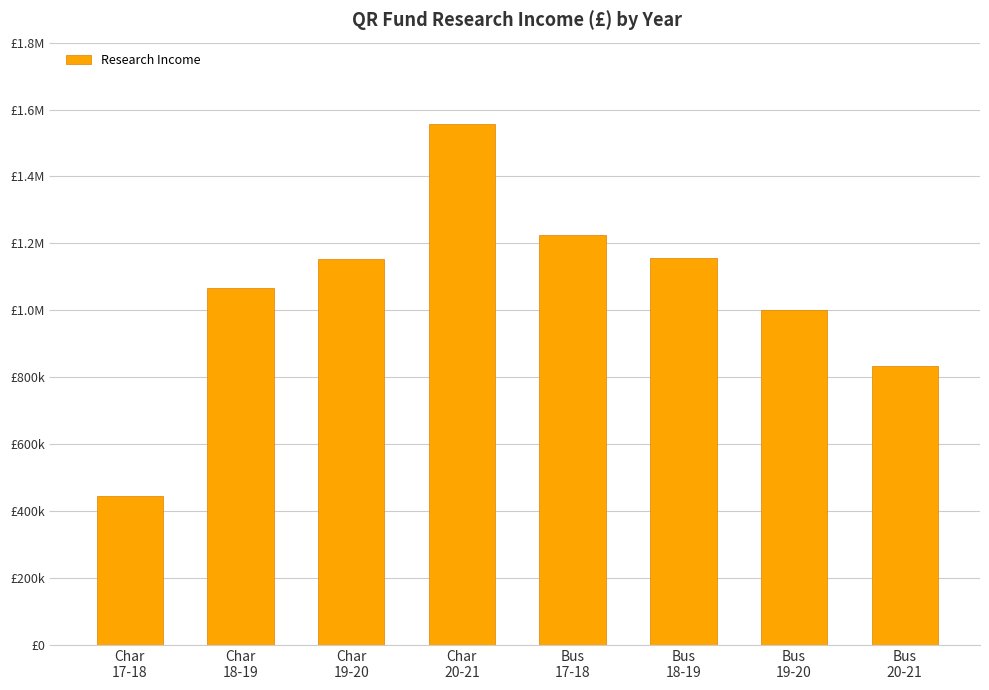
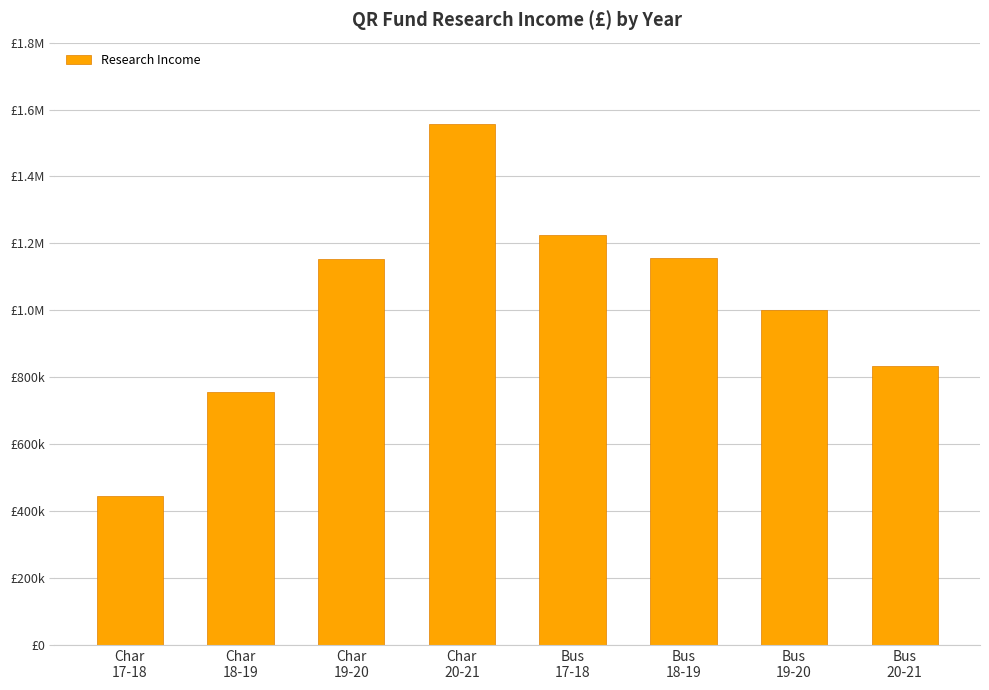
Char 18-19: £1070000 -> £760000
